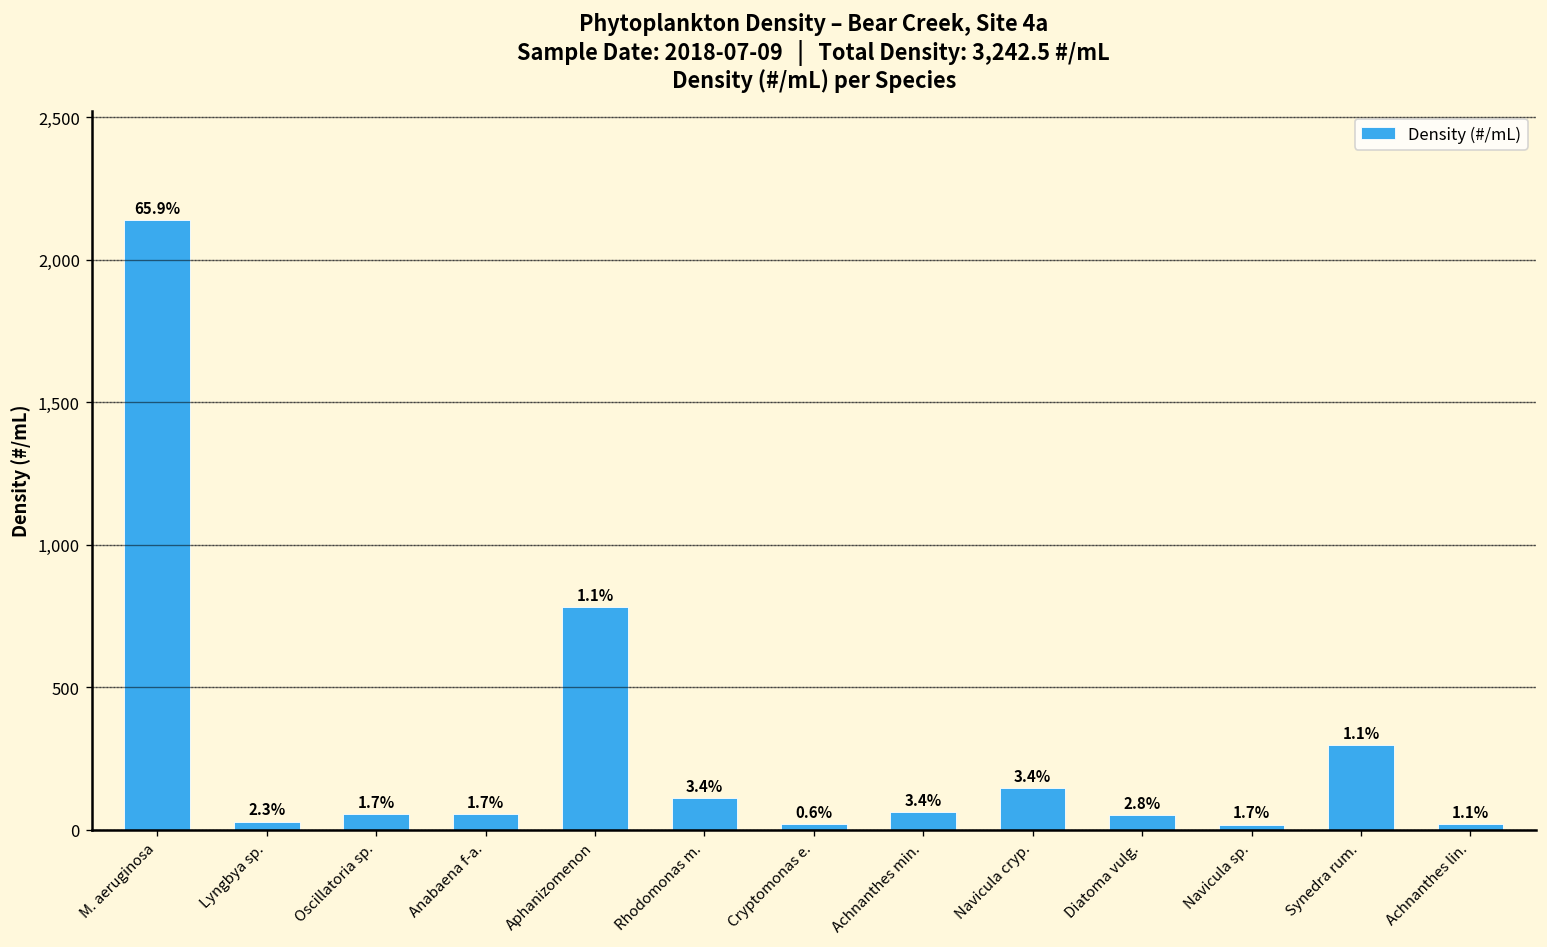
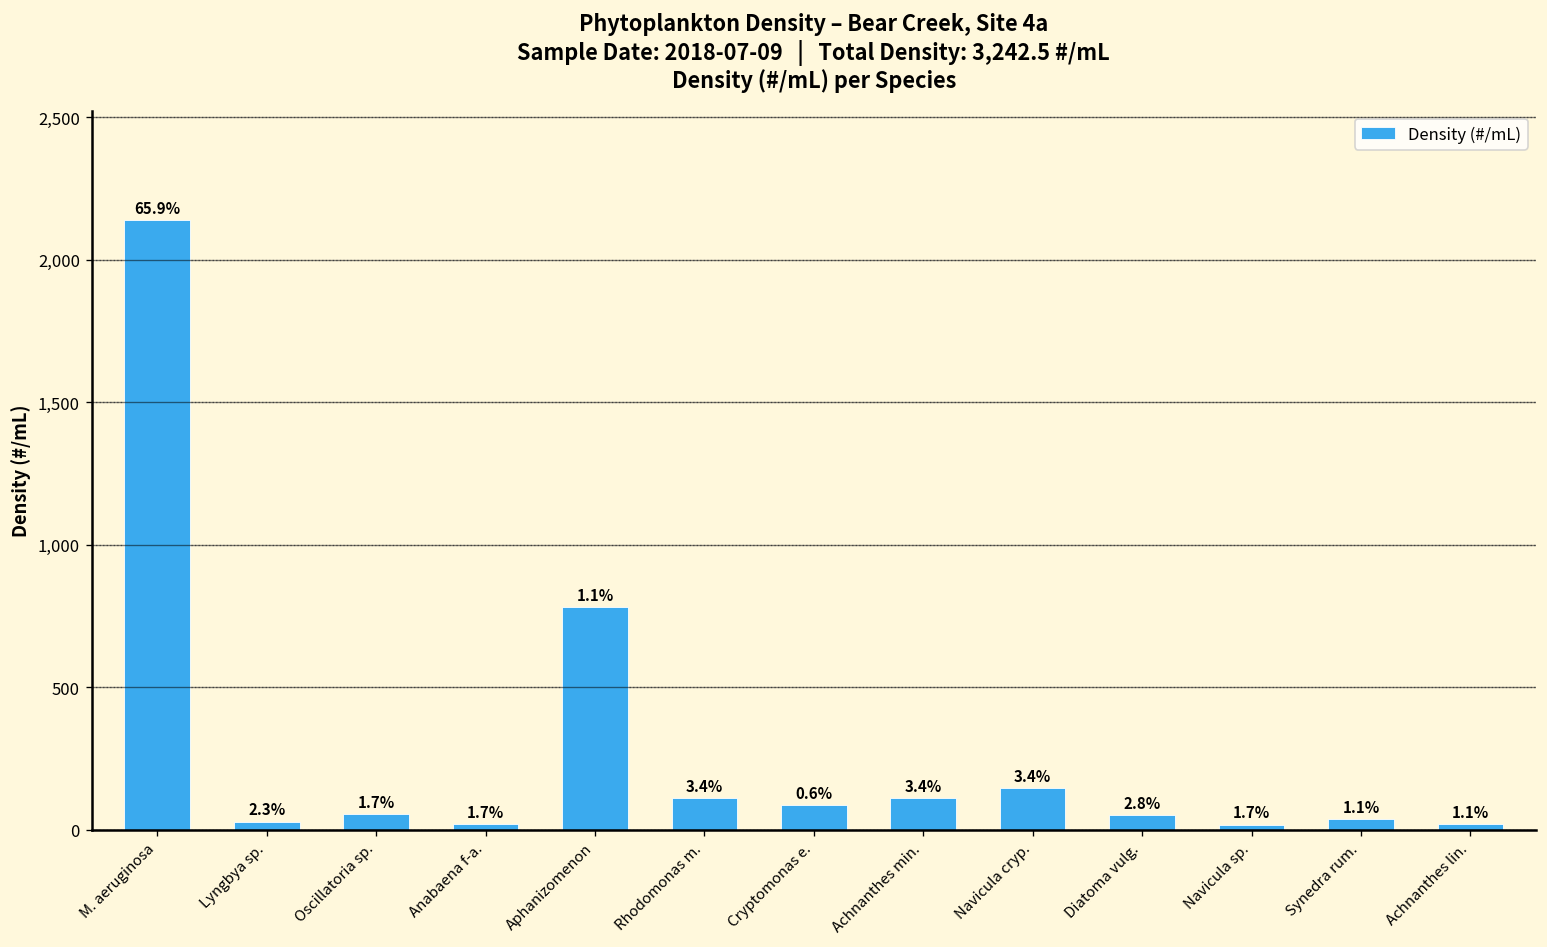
Anabaena f-a.: 60 -> 20
Cryptomonas e.: 20 -> 80
Achnanthes min.: 60 -> 110
Synedra rum.: 300 -> 40
